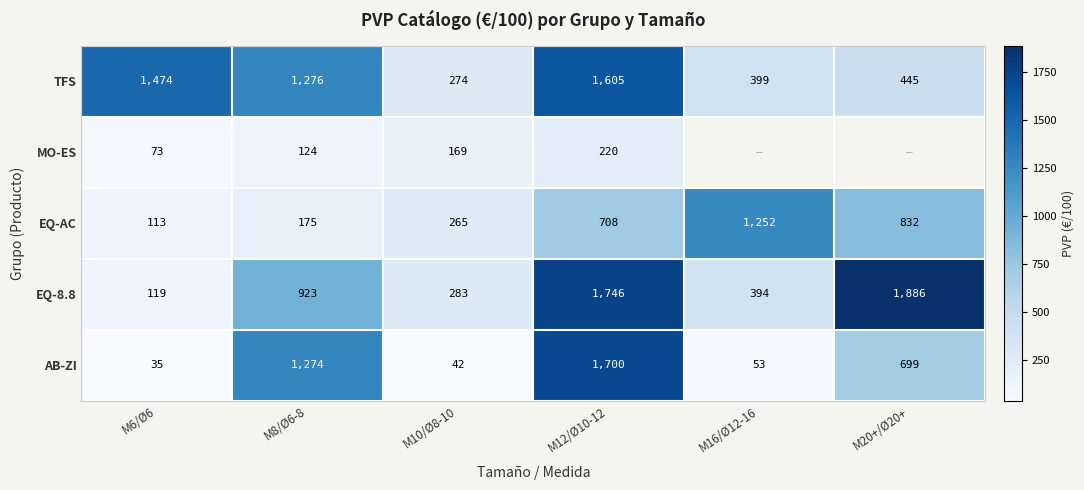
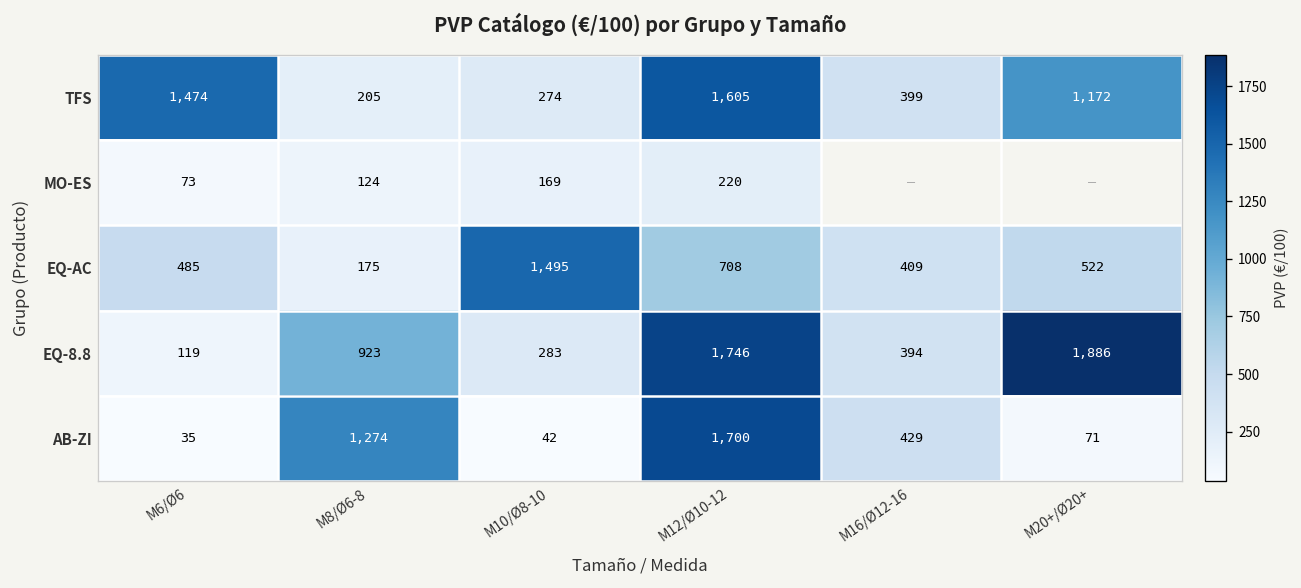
TFS, M8/Ø6-8: 1,276 -> 205
TFS, M20+/Ø20+: 445 -> 1,172
EQ-AC, M6/Ø6: 113 -> 485
EQ-AC, M10/Ø8-10: 265 -> 1,495
EQ-AC, M16/Ø12-16: 1,252 -> 409
EQ-AC, M20+/Ø20+: 832 -> 522
AB-ZI, M16/Ø12-16: 53 -> 429
AB-ZI, M20+/Ø20+: 699 -> 71
